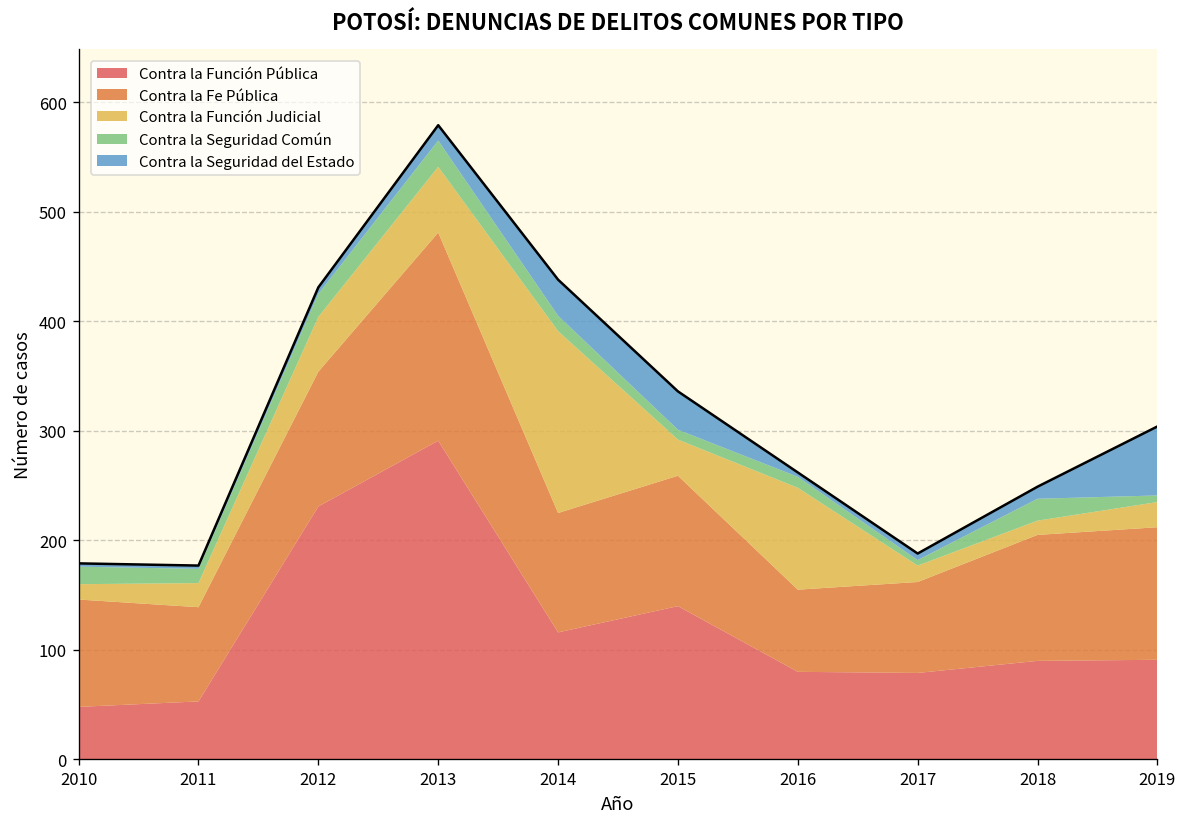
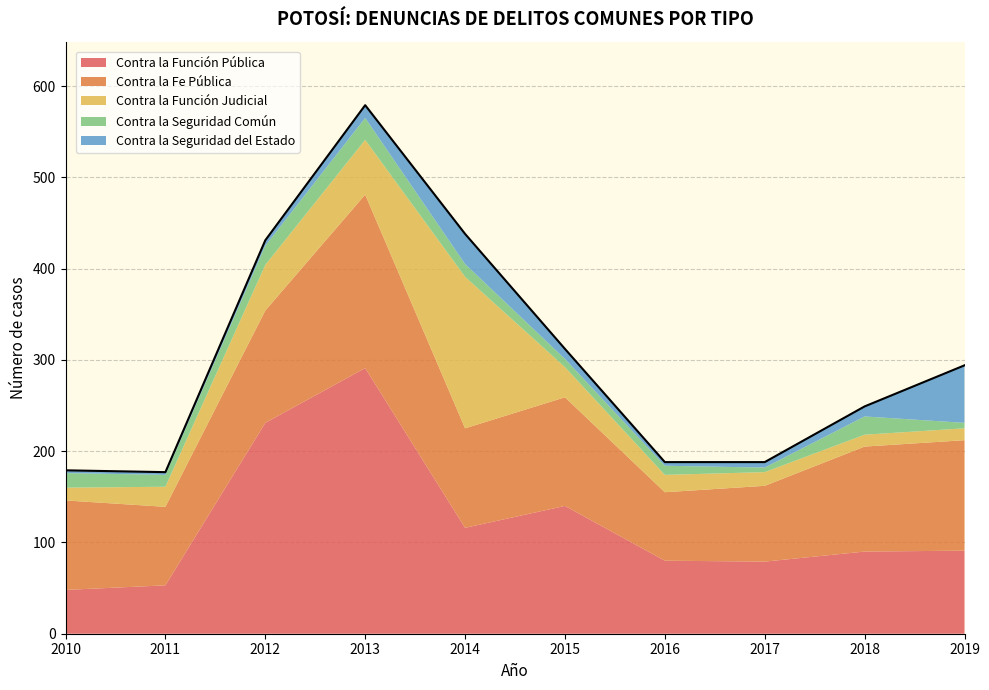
Contra la Seguridad del Estado, 2015: 40 -> 10
Contra la Función Judicial, 2016: 90 -> 20
Contra la Función Judicial, 2019: 20 -> 10
